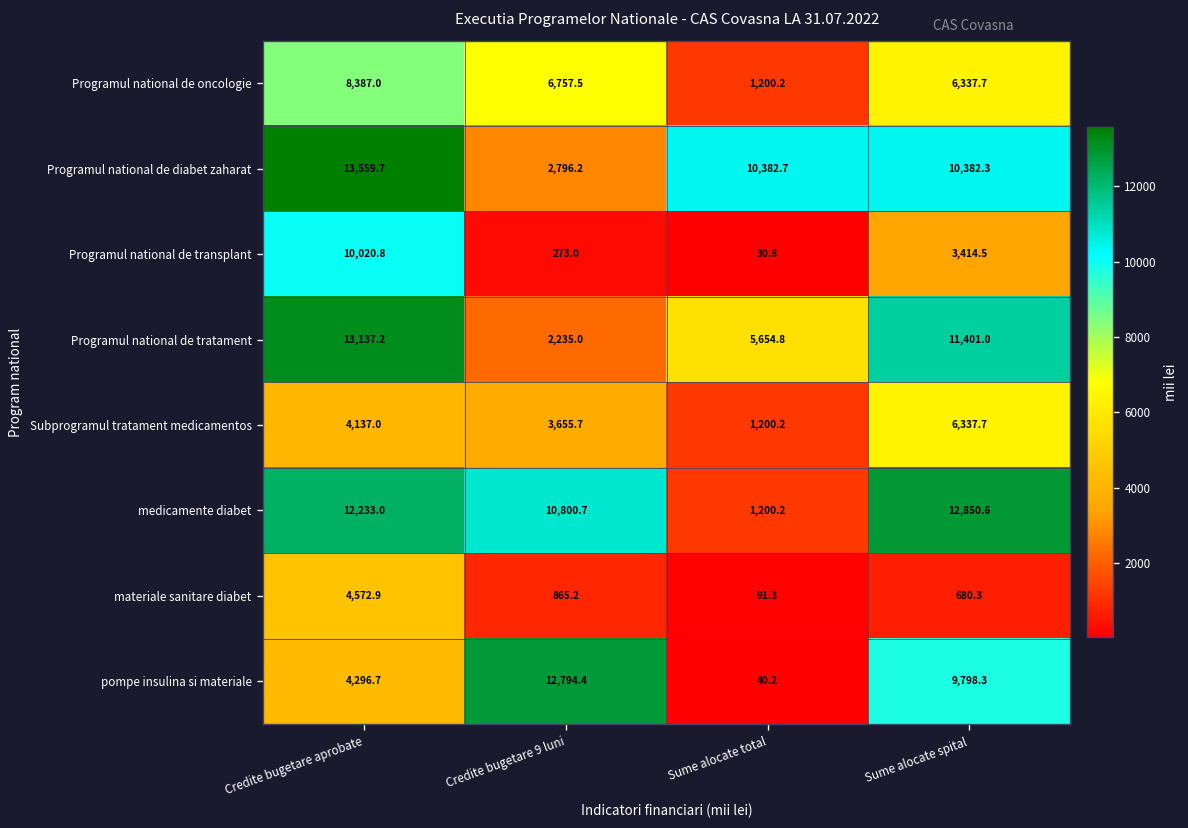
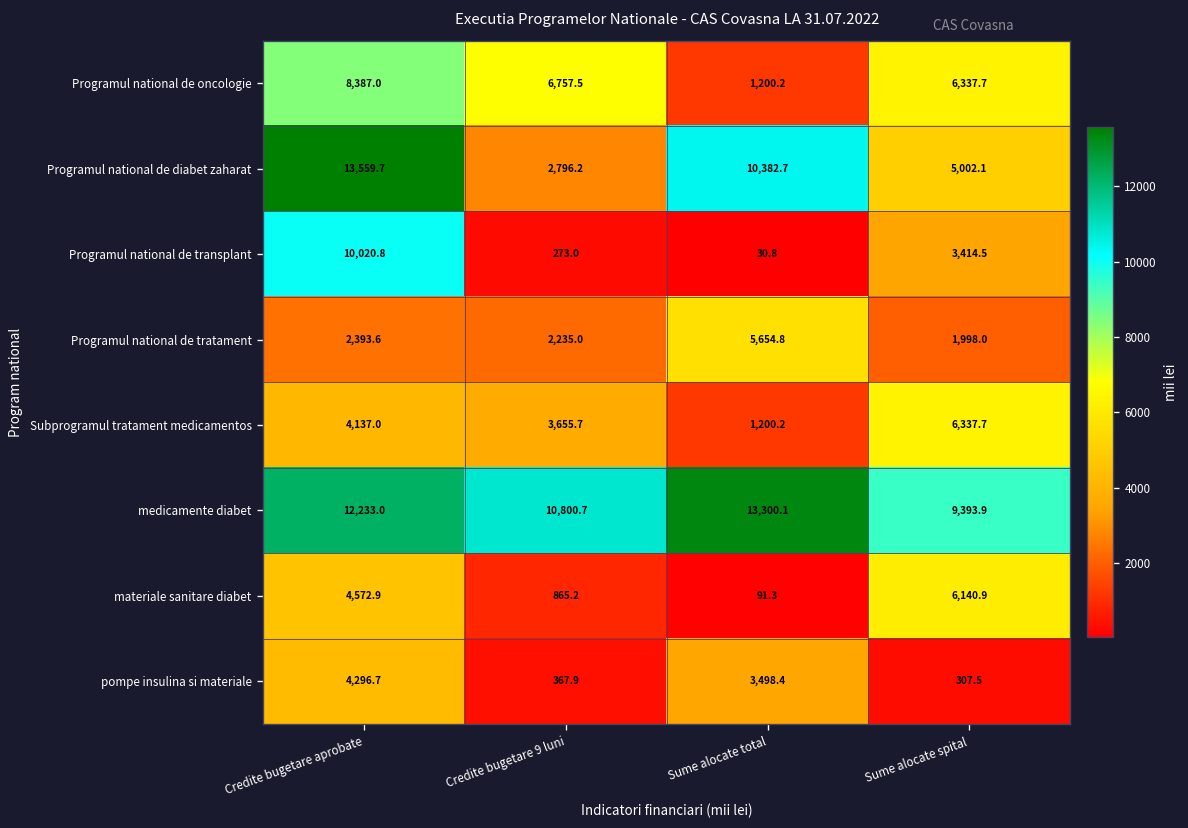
Programul national de diabet zaharat, Sume alocate spital: 10,382.3 -> 5,002.1
Programul national de tratament, Credite bugetare aprobate: 13,137.2 -> 2,393.6
Programul national de tratament, Sume alocate spital: 11,401.0 -> 1,998.0
medicamente diabet, Sume alocate total: 1,200.2 -> 13,300.1
medicamente diabet, Sume alocate spital: 12,850.6 -> 9,393.9
materiale sanitare diabet, Sume alocate spital: 680.3 -> 6,140.9
pompe insulina si materiale, Credite bugetare 9 luni: 12,794.4 -> 367.9
pompe insulina si materiale, Sume alocate total: 40.2 -> 3,498.4
pompe insulina si materiale, Sume alocate spital: 9,798.3 -> 307.5
